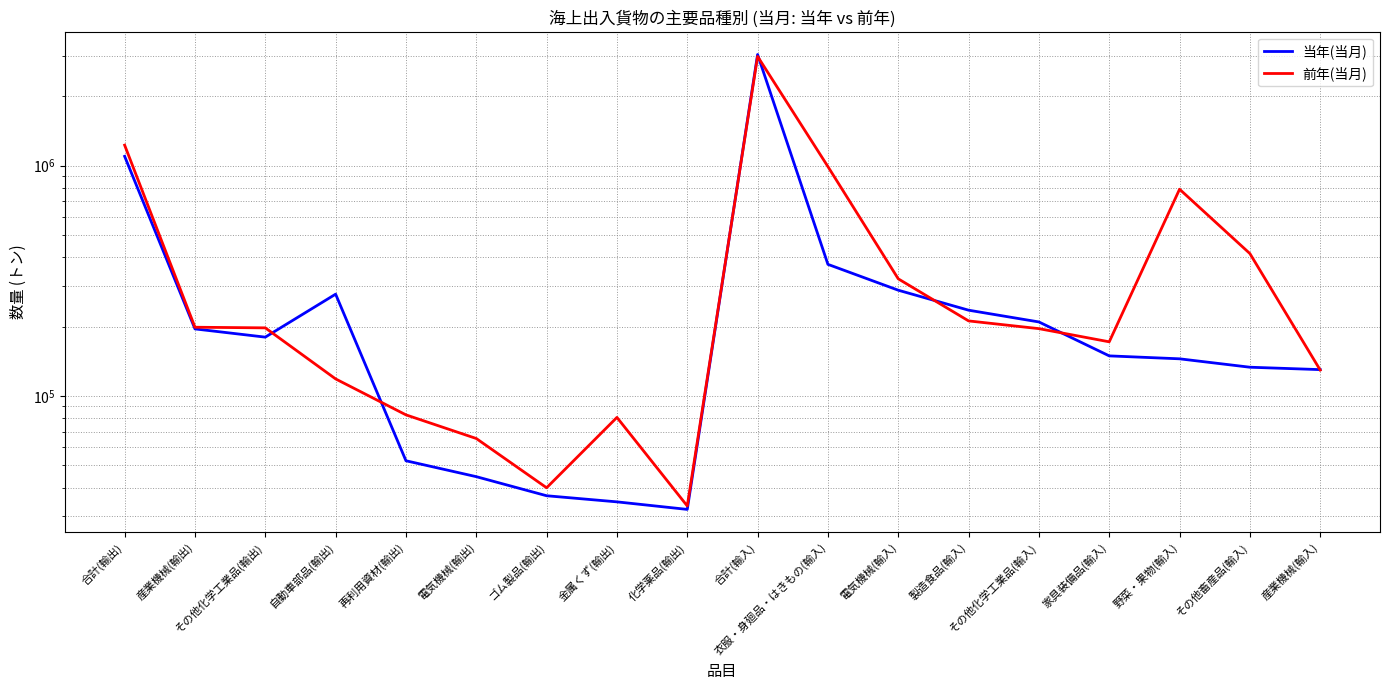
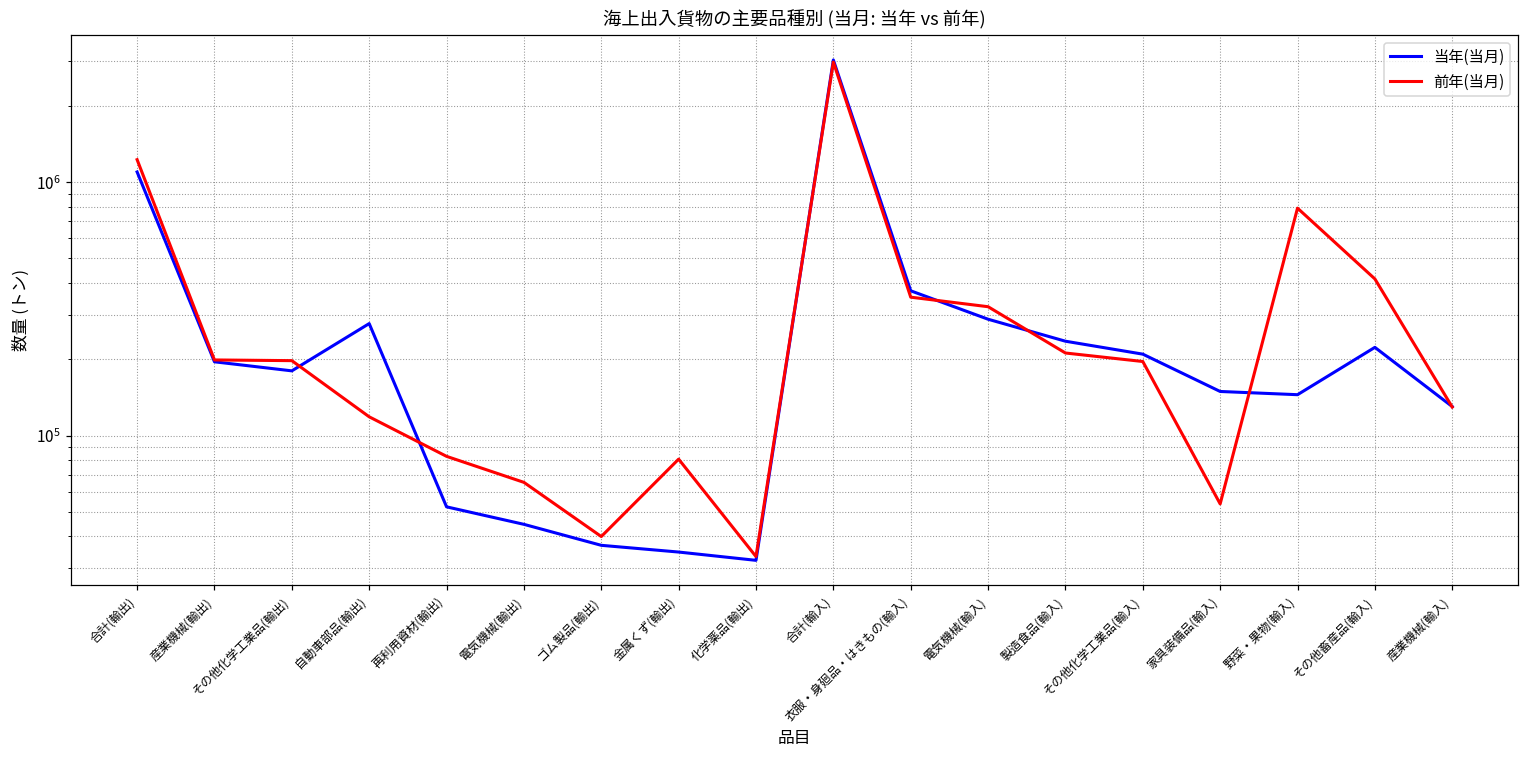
前年(当月), 衣服・身廻品・はきもの(輸入): 990000 -> 350000
前年(当月), 家具装備品(輸入): 170000 -> 54000
当年(当月), その他畜産品(輸入): 130000 -> 220000
